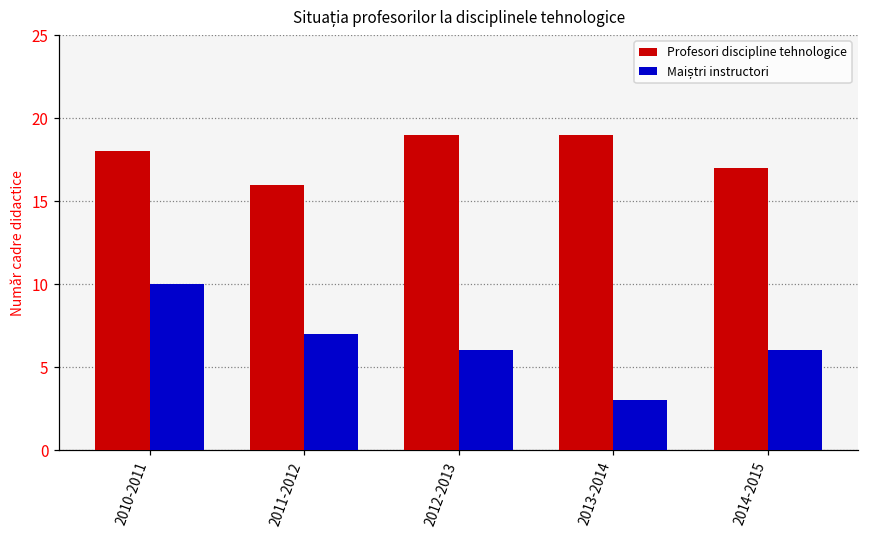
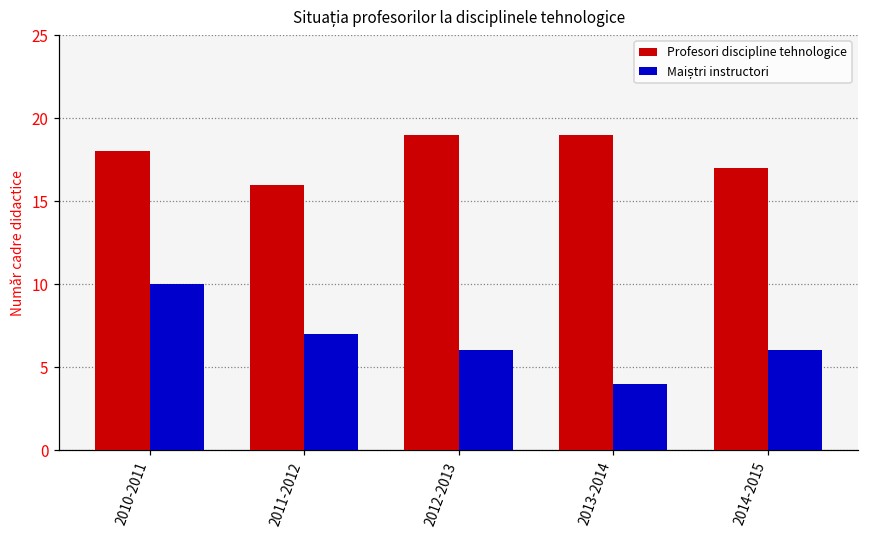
Maiștri instructori, 2013-2014: 3 -> 4
